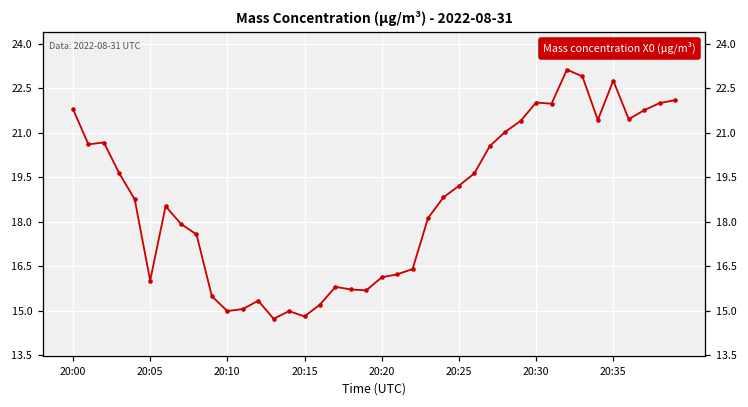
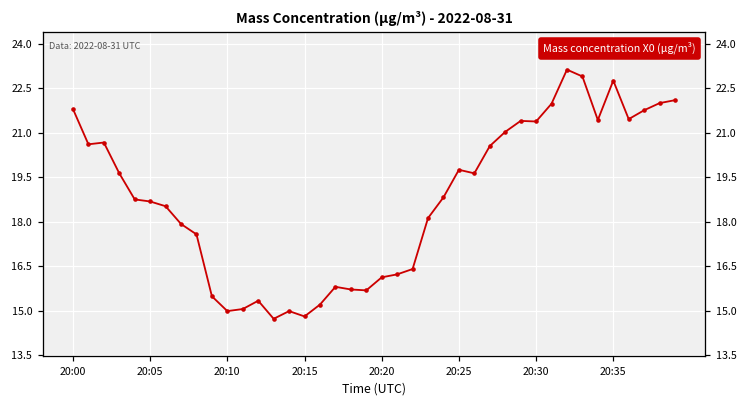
20:05: 16.0 -> 18.7
20:25: 19.2 -> 19.8
20:30: 22.0 -> 21.4
